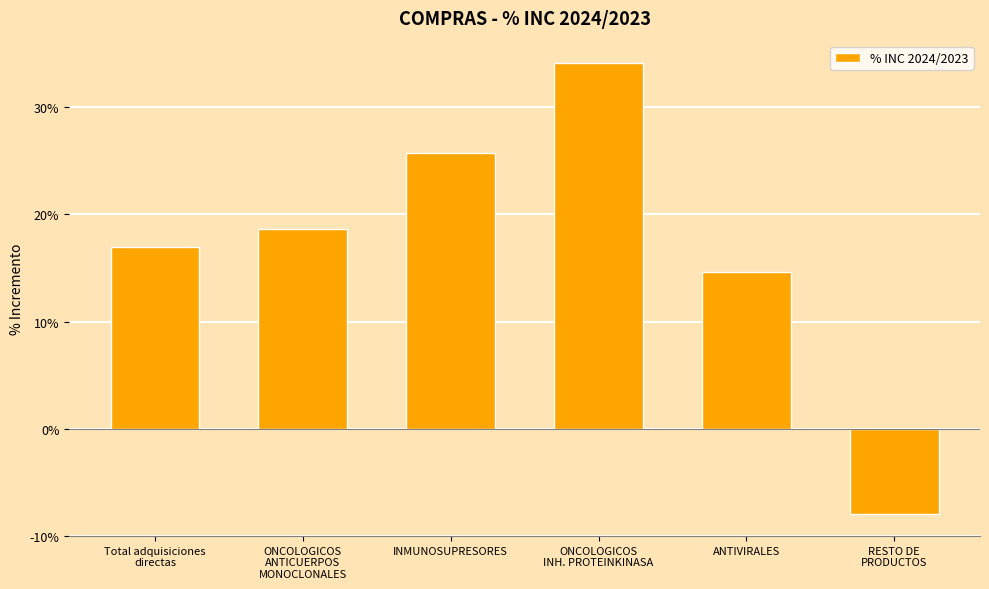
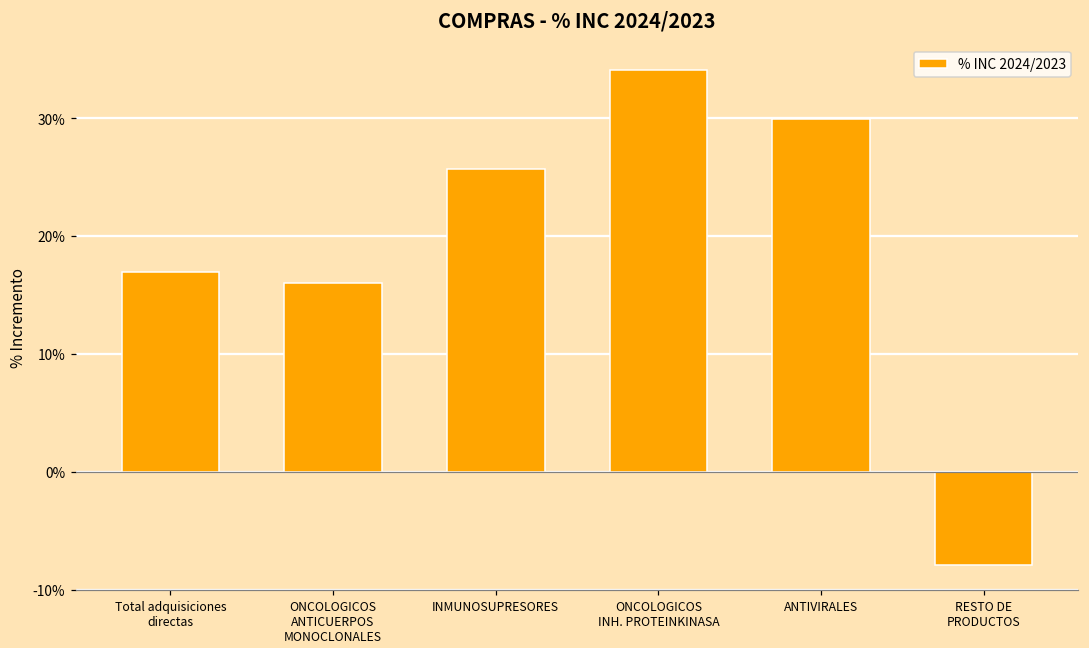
ONCOLOGICOS ANTICUERPOS MONOCLONALES: 18.7% -> 16.0%
ANTIVIRALES: 14.6% -> 30.0%
